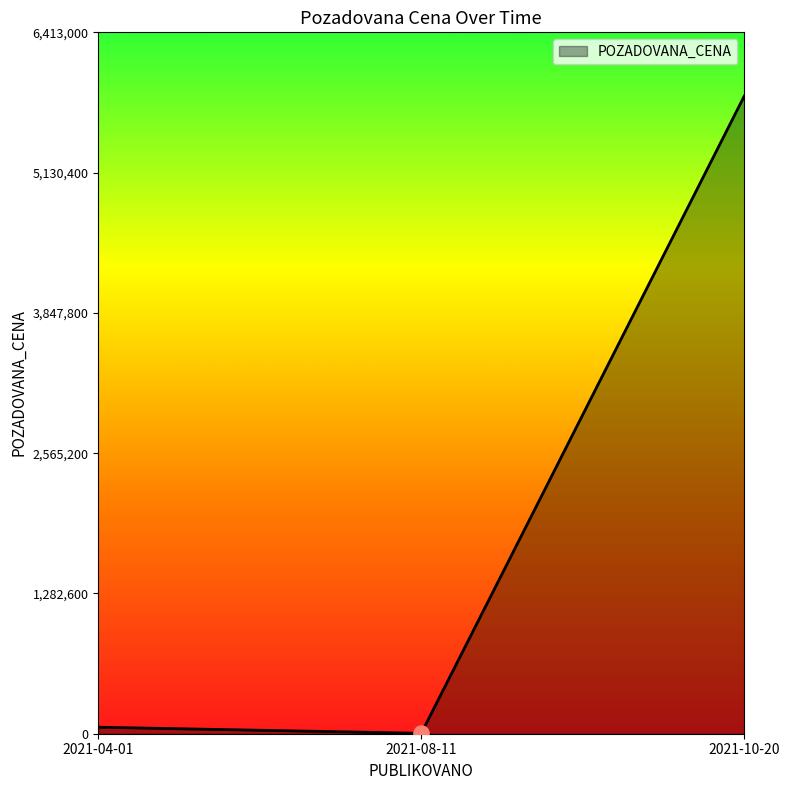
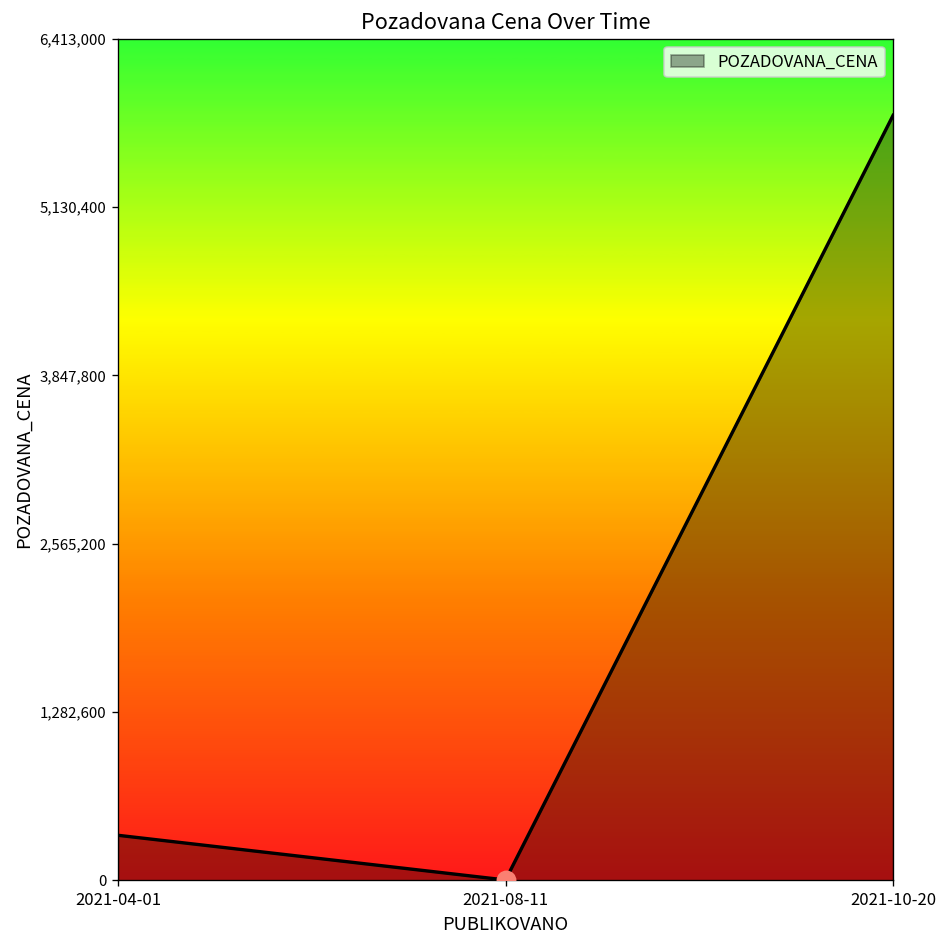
POZADOVANA_CENA, 2021-04-01: 60,000 -> 340,000
